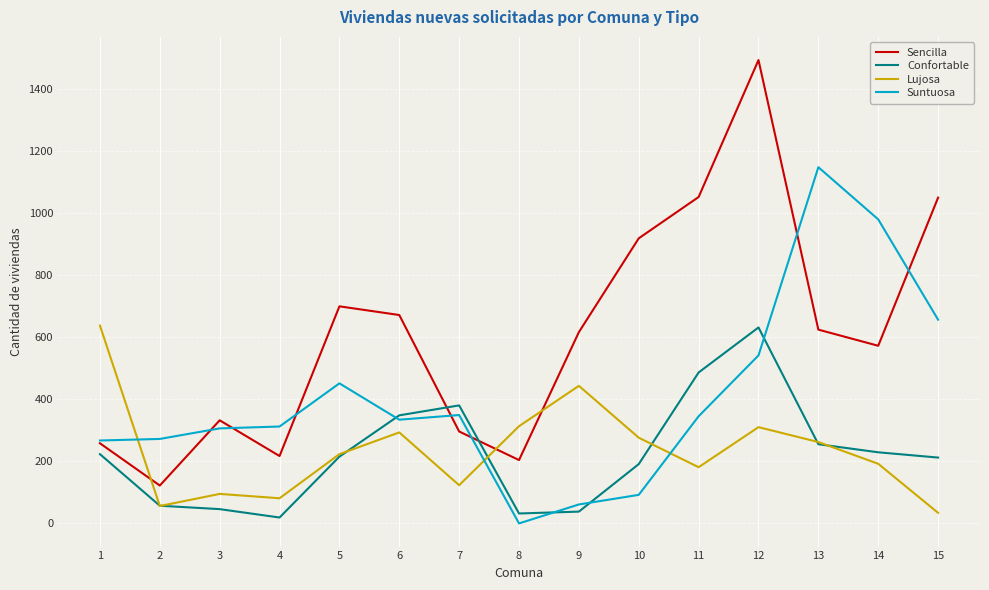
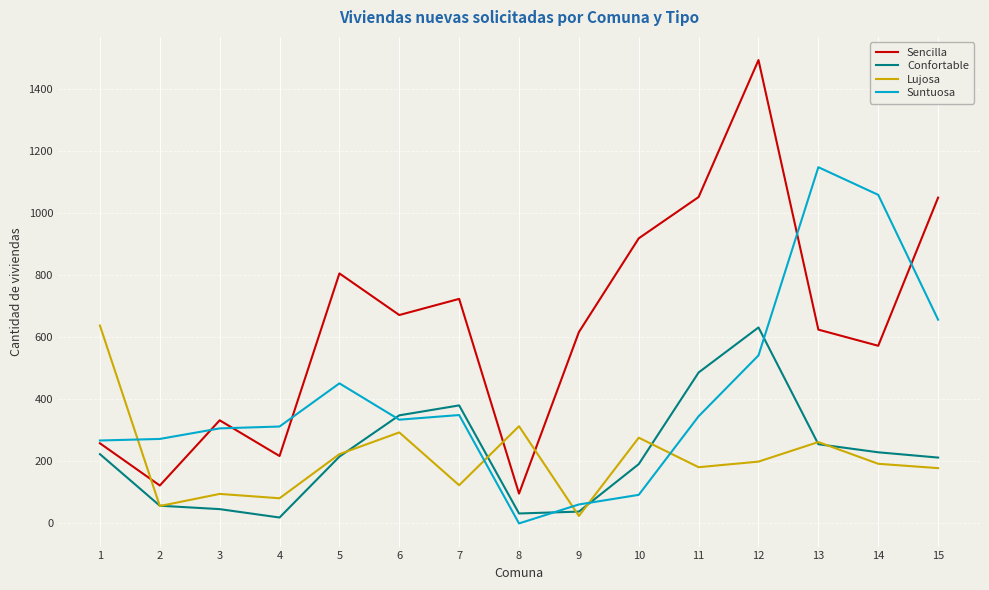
Sencilla, 5: 700 -> 810
Sencilla, 7: 300 -> 720
Sencilla, 8: 200 -> 100
Lujosa, 9: 440 -> 20
Lujosa, 12: 310 -> 200
Suntuosa, 14: 980 -> 1060
Lujosa, 15: 30 -> 180
